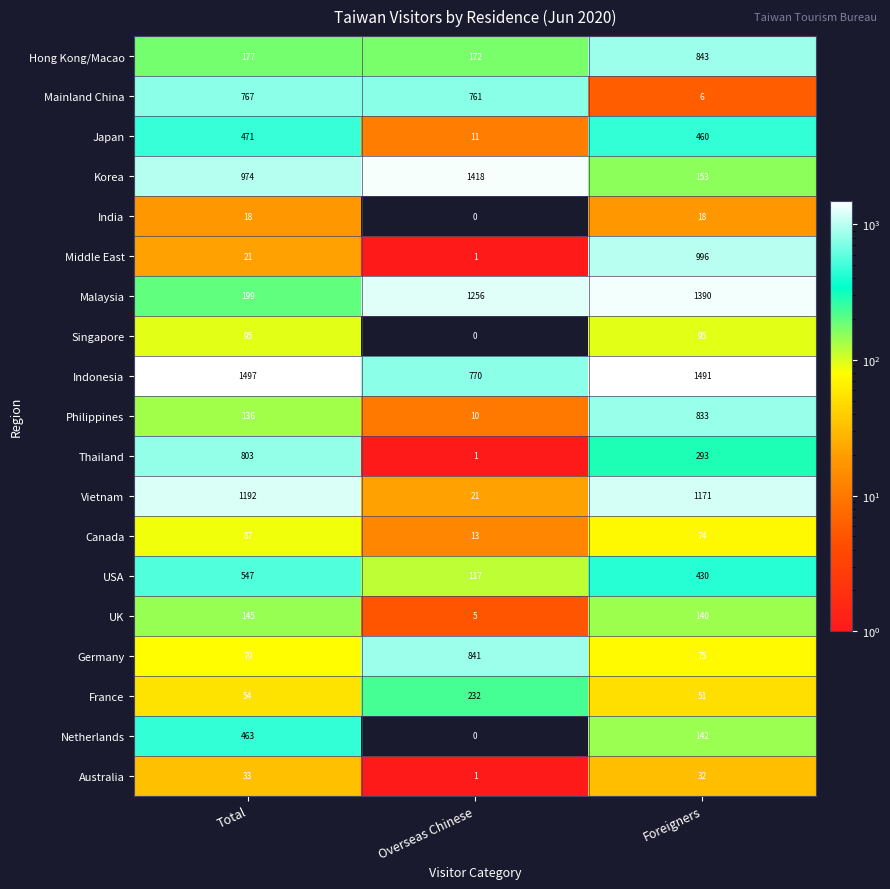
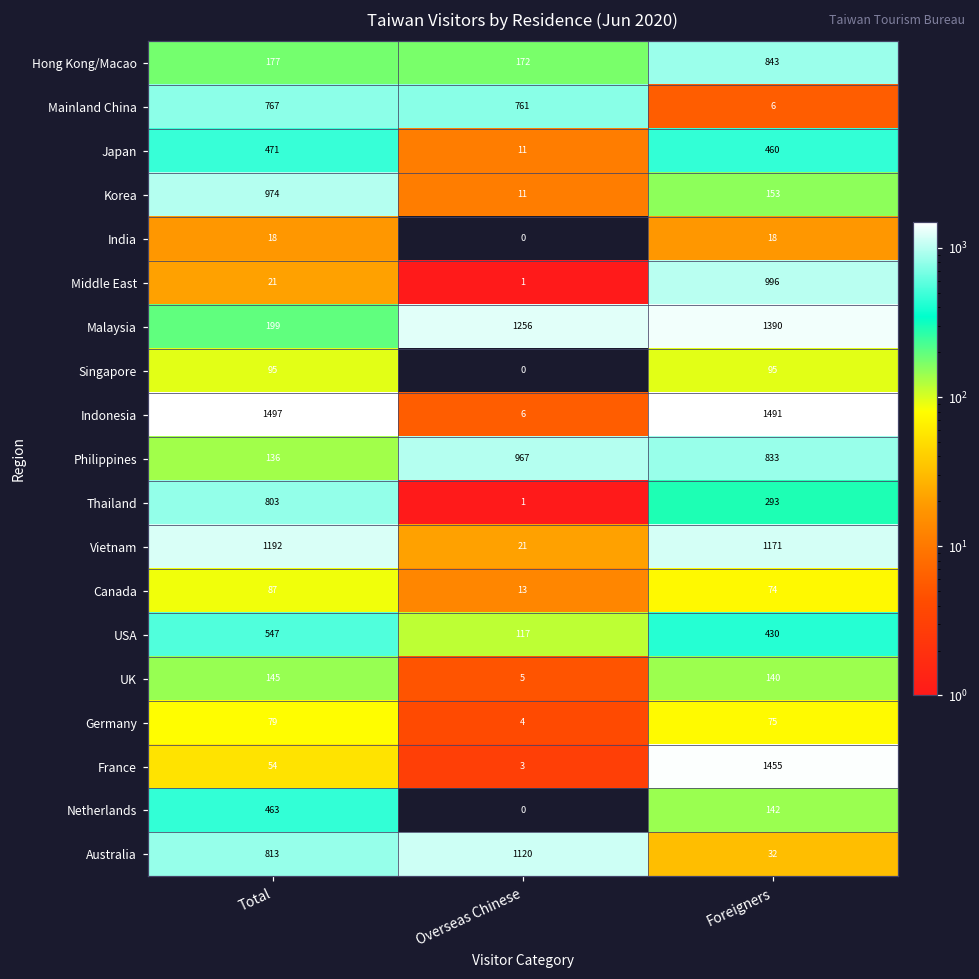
Korea, Overseas Chinese: 1418 -> 11
Indonesia, Overseas Chinese: 770 -> 6
Philippines, Overseas Chinese: 10 -> 967
Germany, Overseas Chinese: 841 -> 4
France, Overseas Chinese: 232 -> 3
France, Foreigners: 51 -> 1455
Australia, Total: 33 -> 813
Australia, Overseas Chinese: 1 -> 1120
